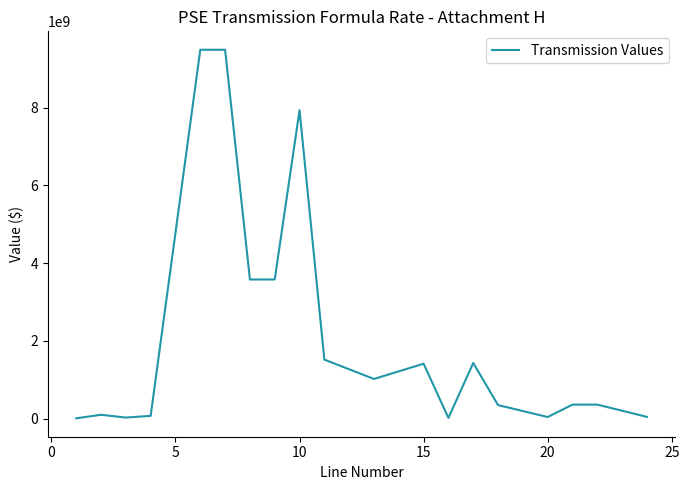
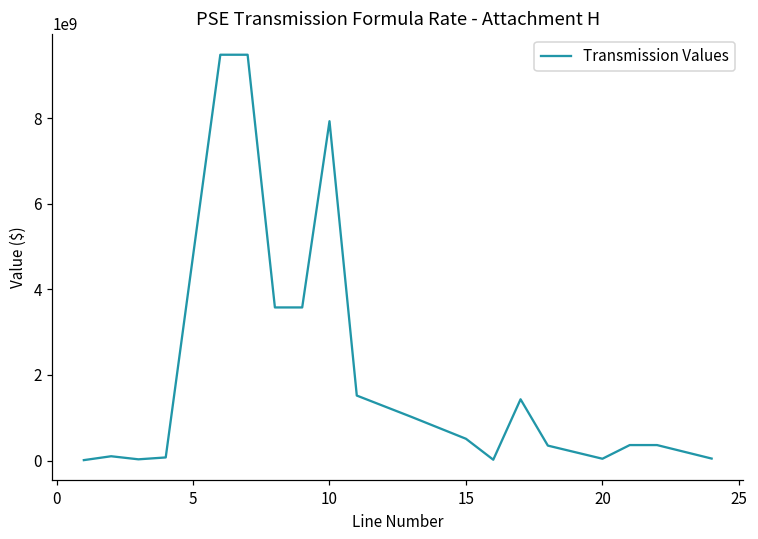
15: 1400000000 -> 500000000
